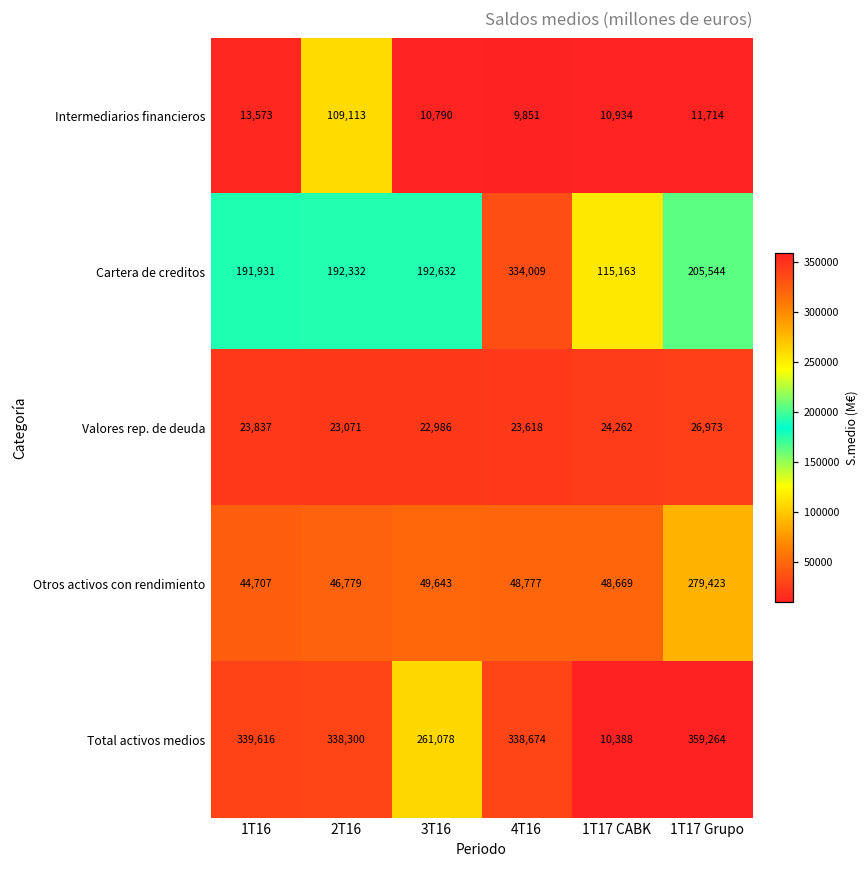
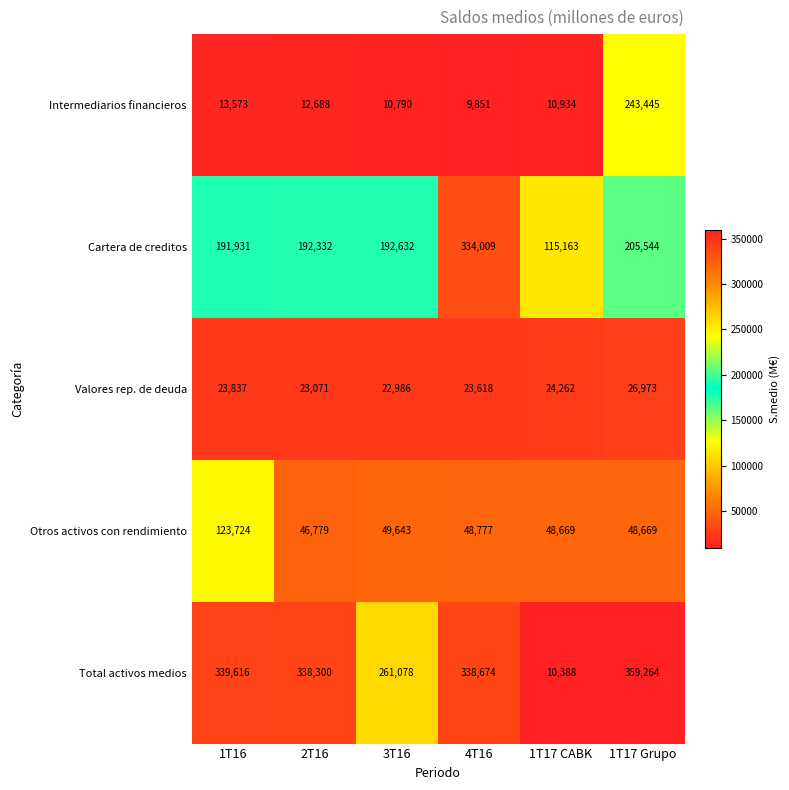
Intermediarios financieros, 2T16: 109,113 -> 12,688
Intermediarios financieros, 1T17 Grupo: 11,714 -> 243,445
Otros activos con rendimiento, 1T16: 44,707 -> 123,724
Otros activos con rendimiento, 1T17 Grupo: 279,423 -> 48,669
